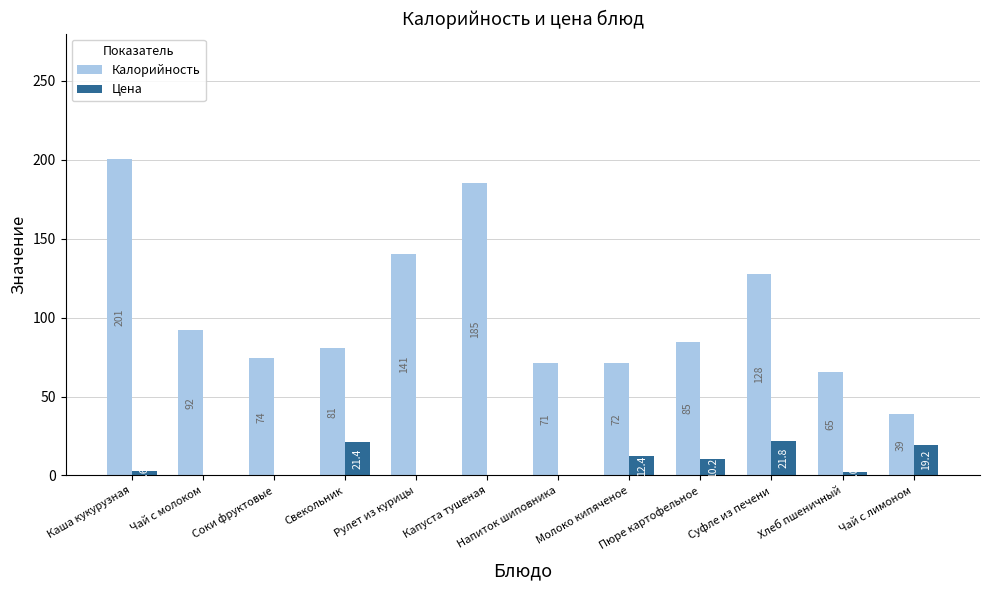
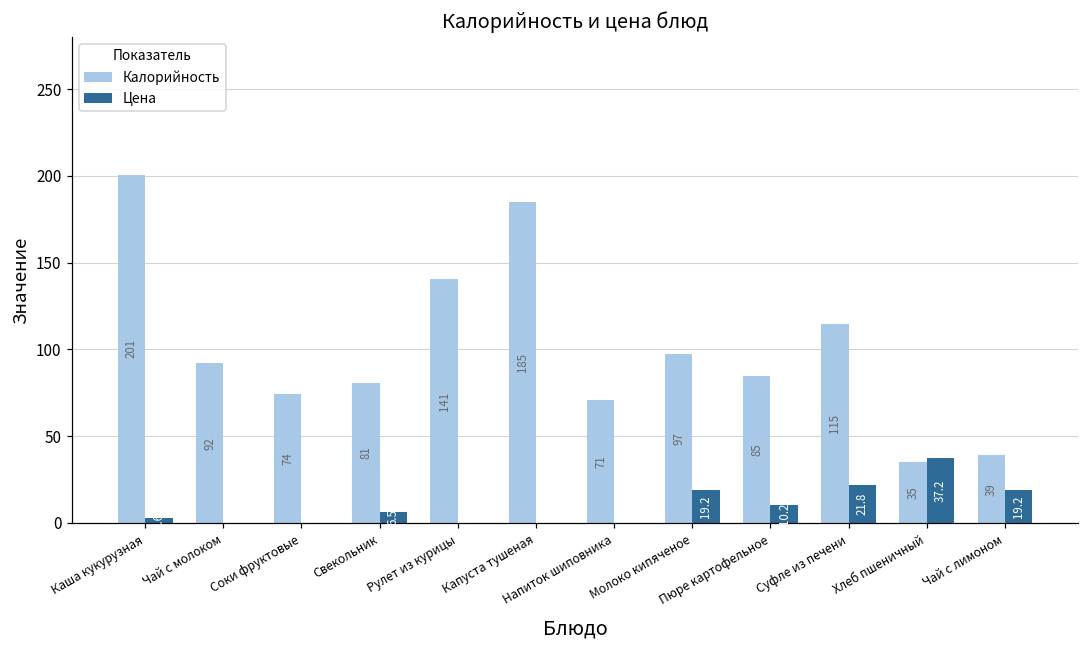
Цена, Свекольник: 21.4 -> 6.5
Калорийность, Молоко кипяченое: 72 -> 97
Цена, Молоко кипяченое: 12.4 -> 19.2
Калорийность, Суфле из печени: 128 -> 115
Калорийность, Хлеб пшеничный: 65 -> 35
Цена, Хлеб пшеничный: 2 -> 37
